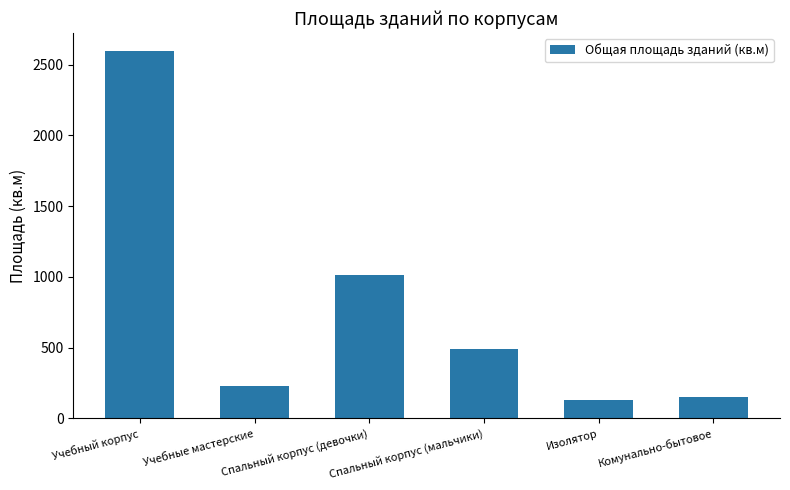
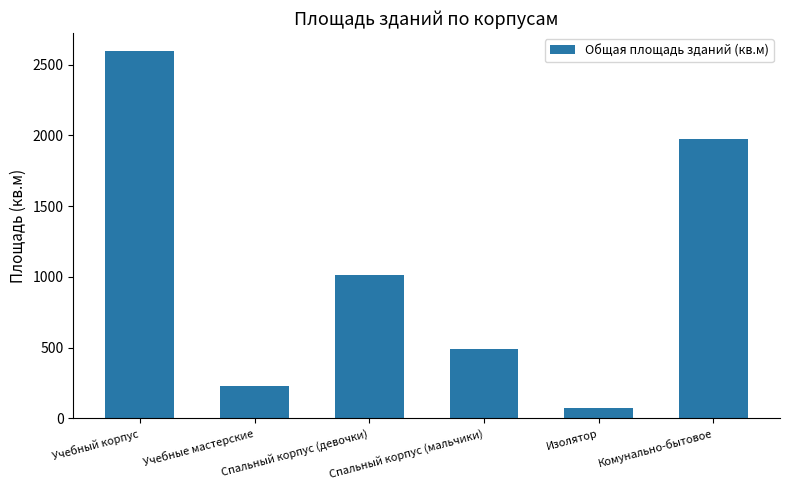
Изолятор: 130 -> 70
Комунально-бытовое: 150 -> 1970
